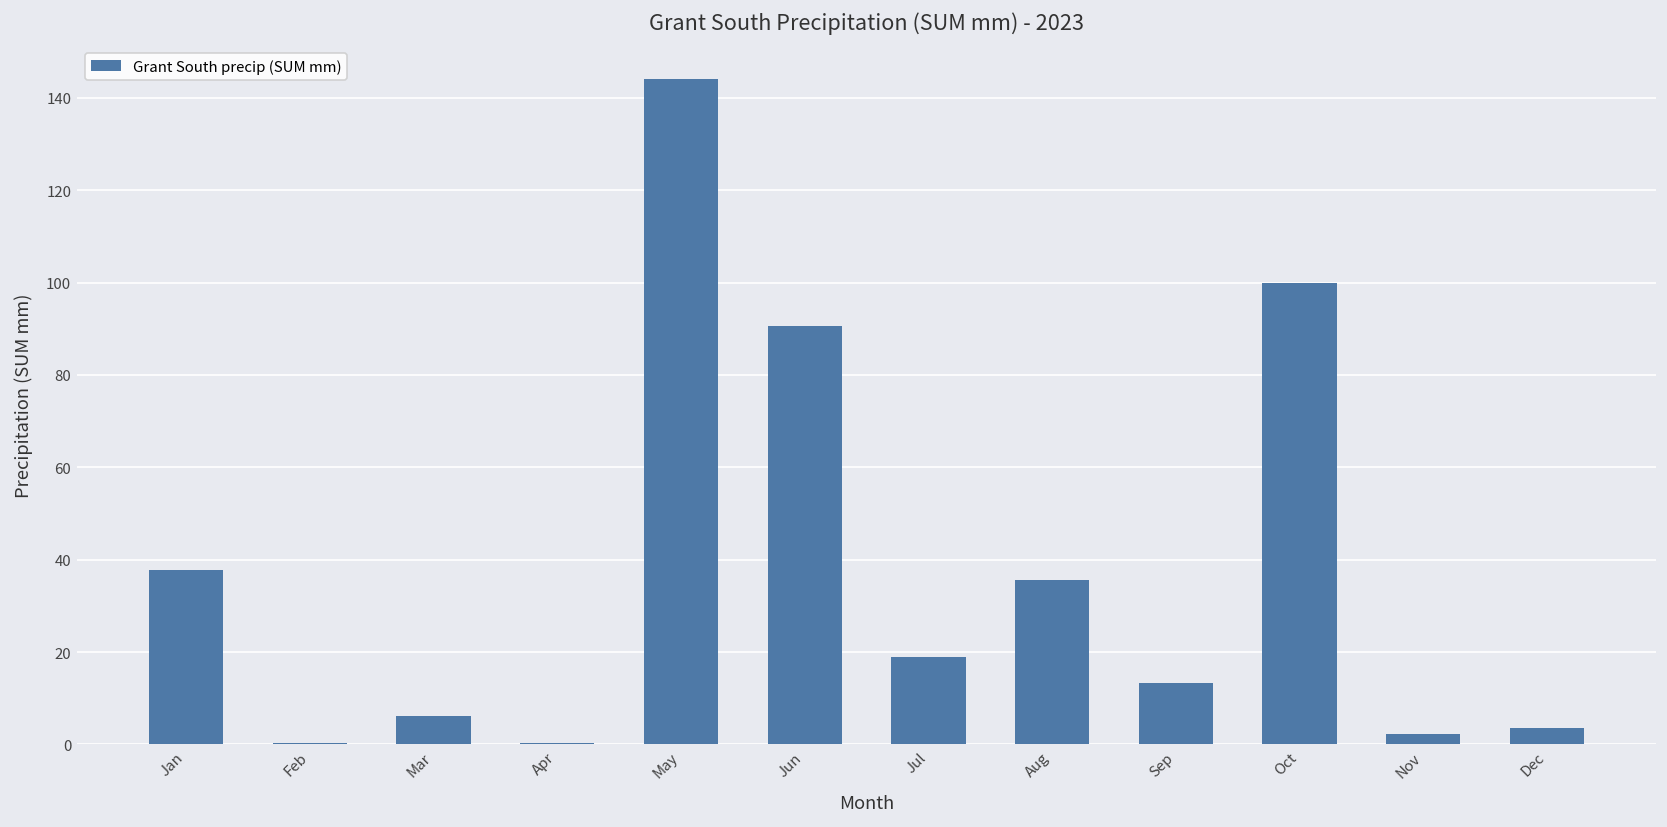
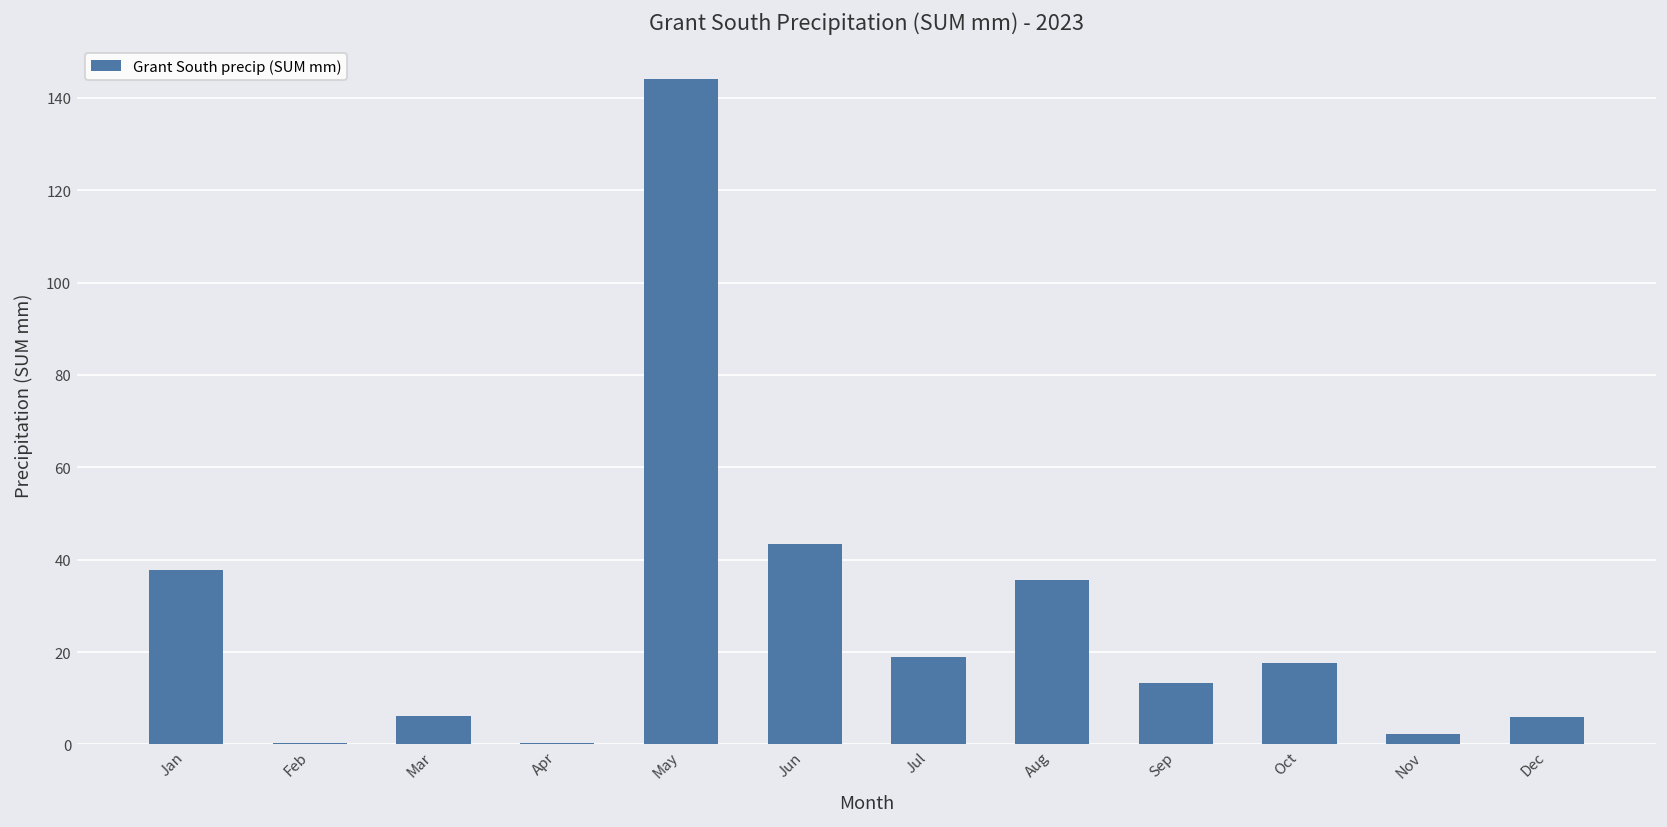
Jun: 91 -> 43
Oct: 100 -> 18
Dec: 4 -> 6
